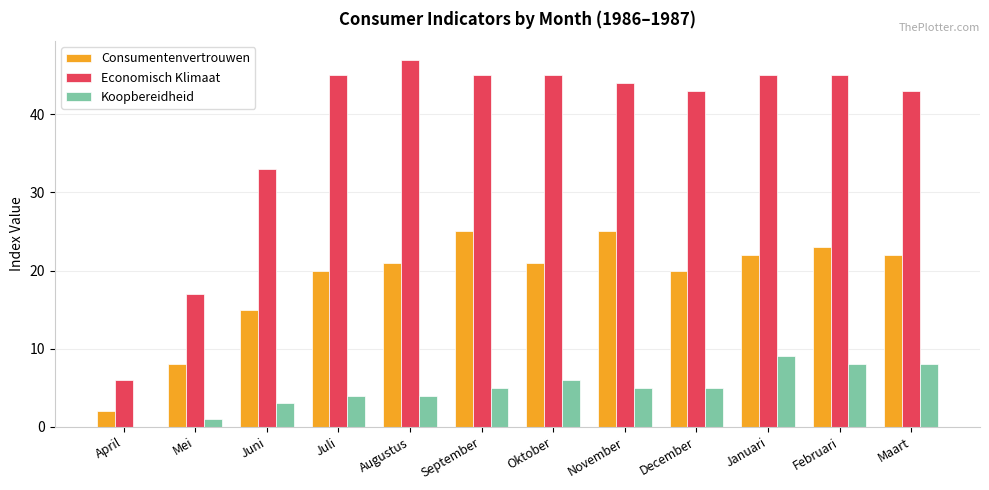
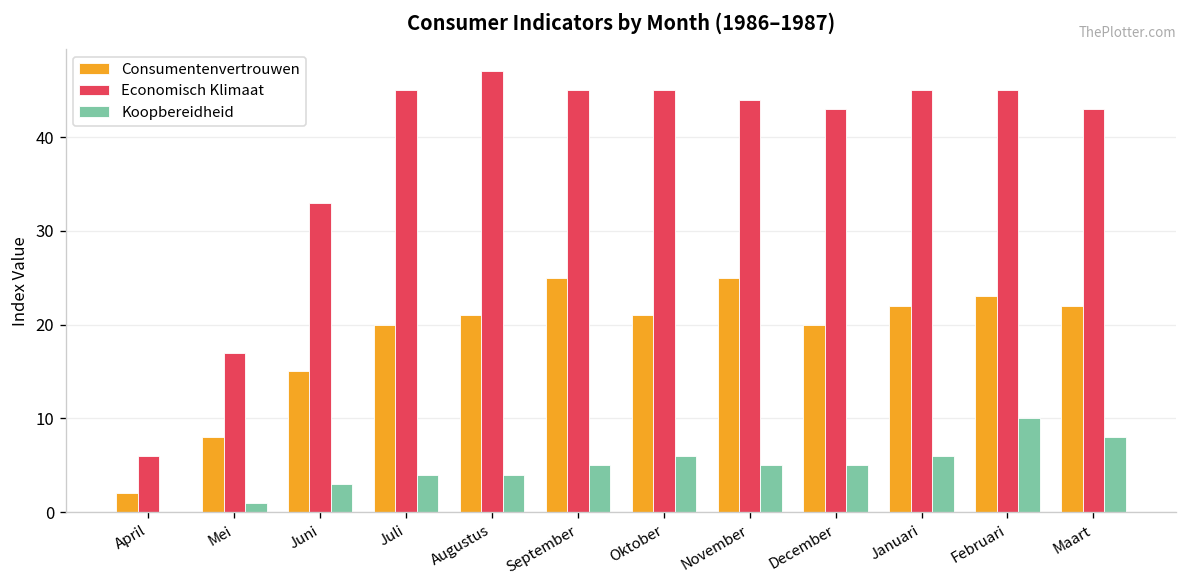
Koopbereidheid, Januari: 9 -> 6
Koopbereidheid, Februari: 8 -> 10
